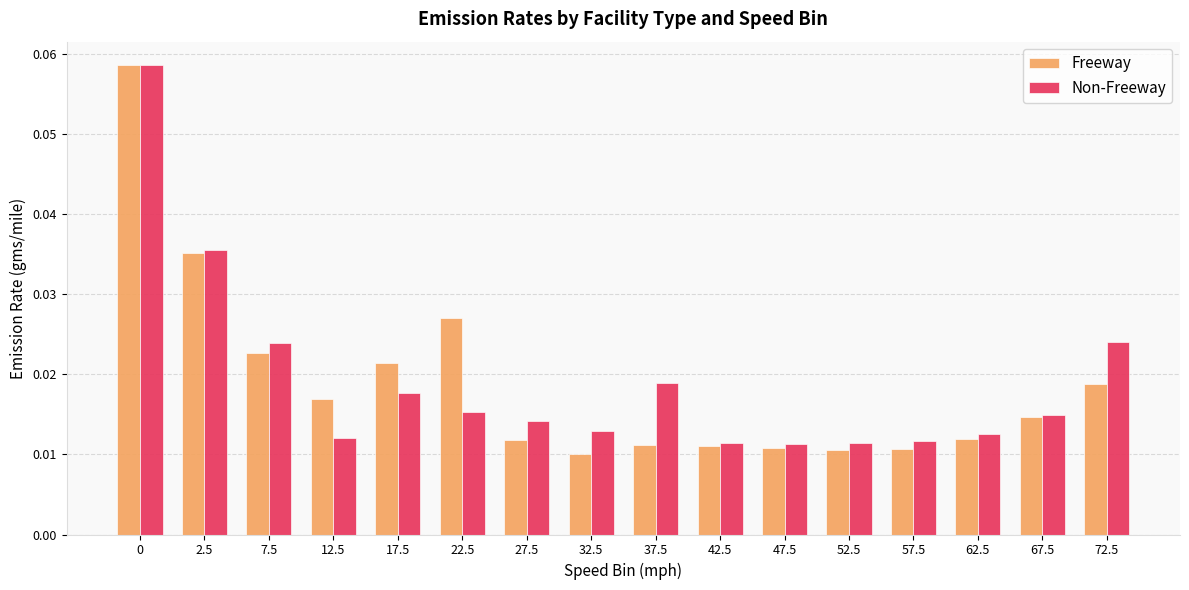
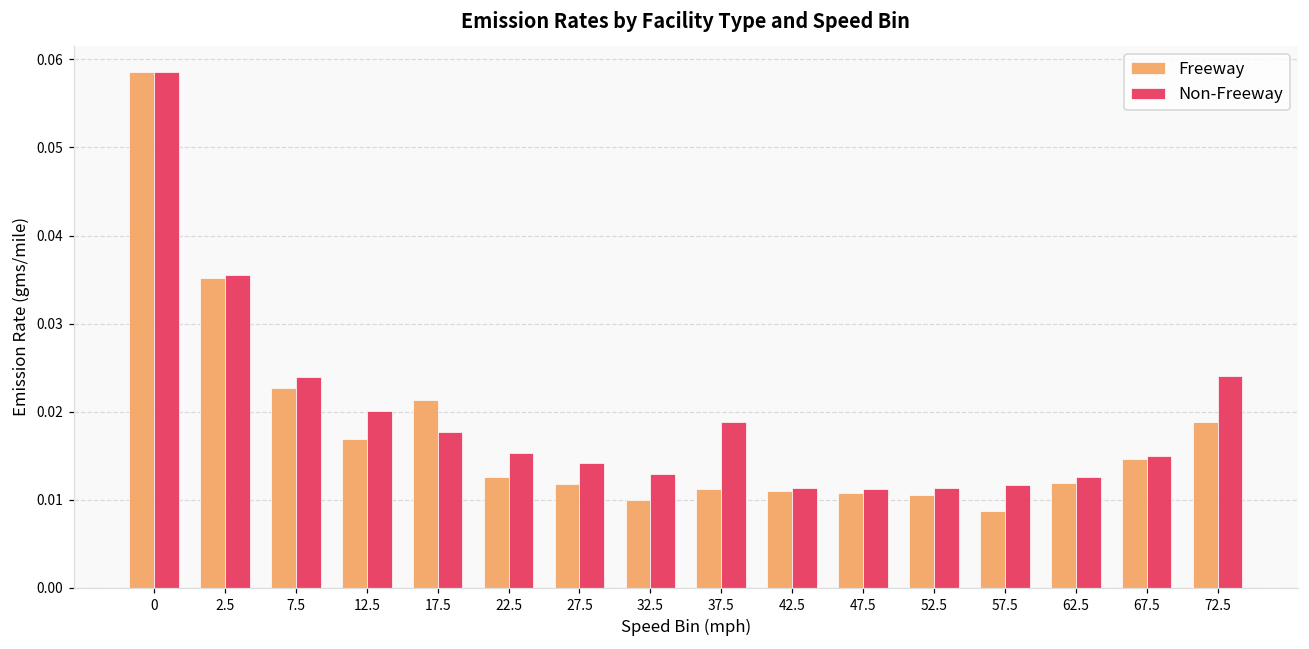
Non-Freeway, 12.5: 0.012 -> 0.020
Freeway, 22.5: 0.027 -> 0.013
Freeway, 57.5: 0.011 -> 0.009
